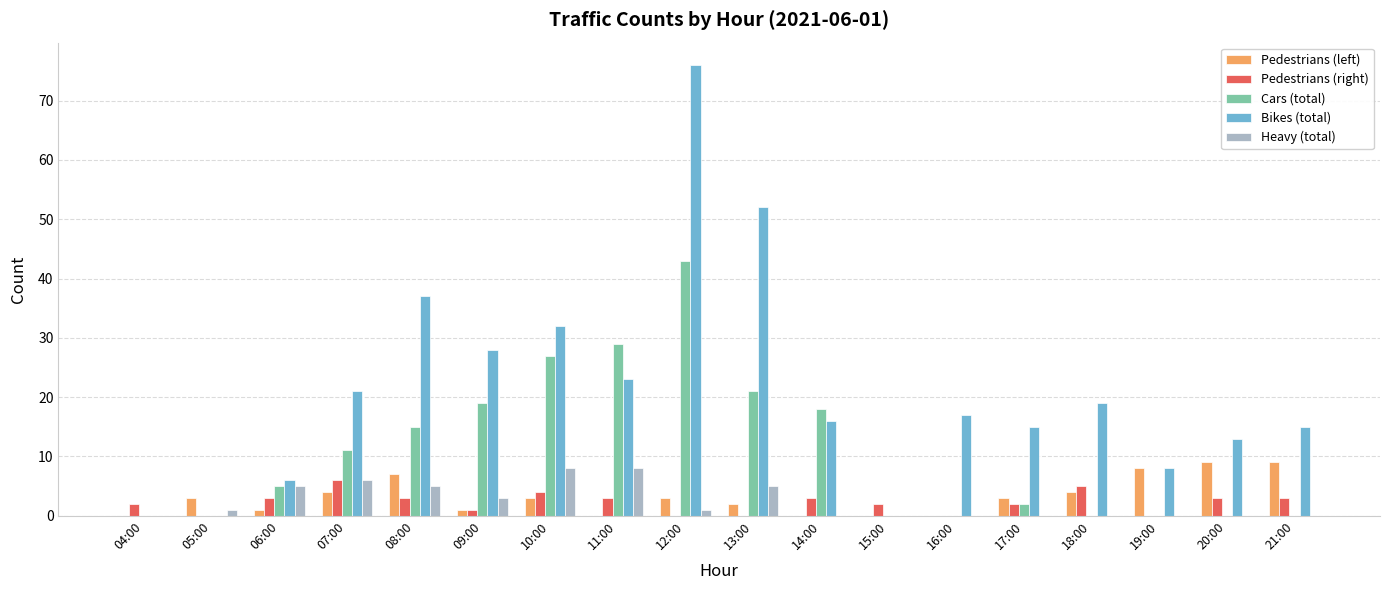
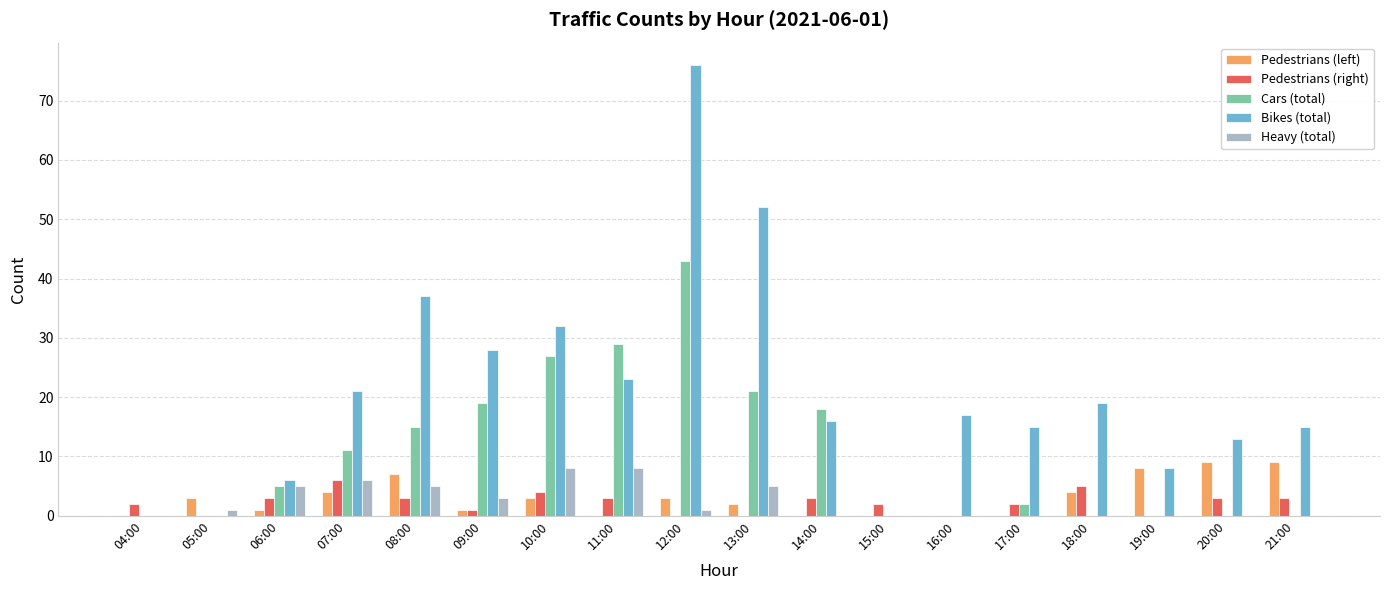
Pedestrians (left), 17:00: 3 -> 0
